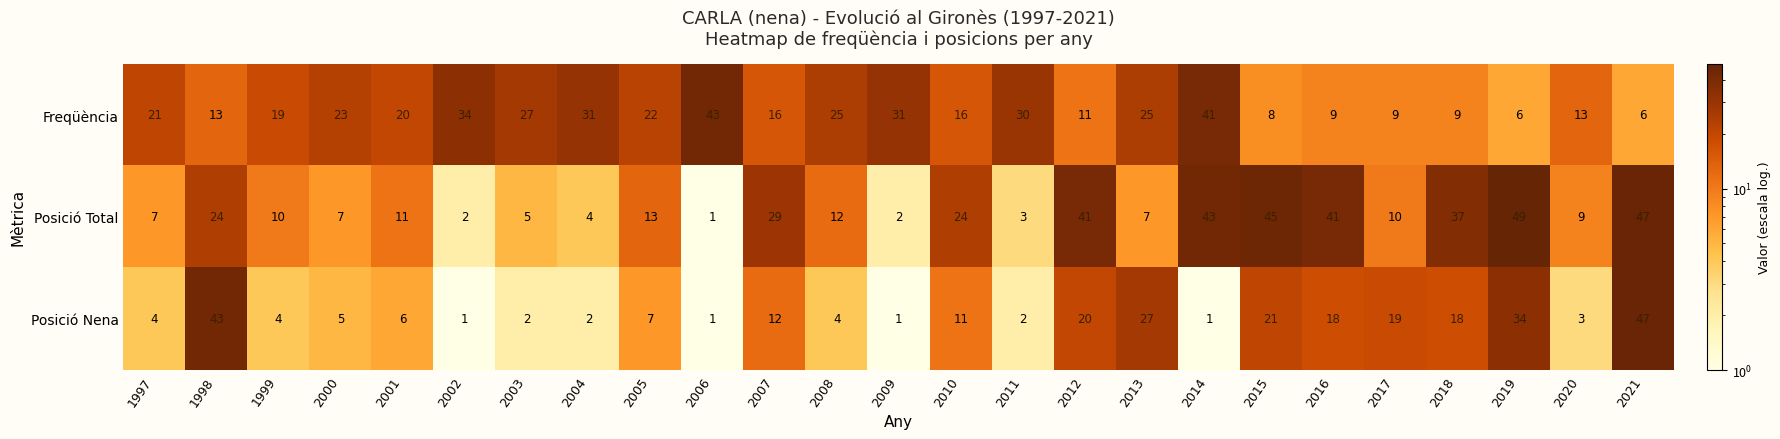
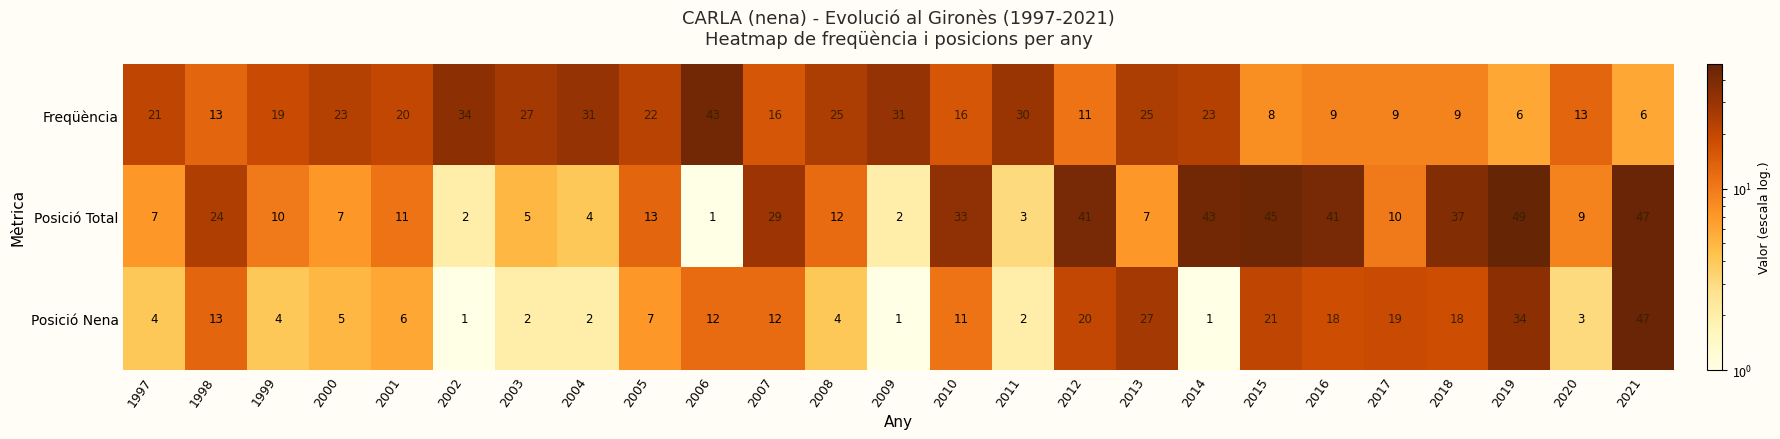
Freqüència, 2014: 41 -> 23
Posició Total, 2010: 24 -> 33
Posició Nena, 1998: 43 -> 13
Posició Nena, 2006: 1 -> 12
